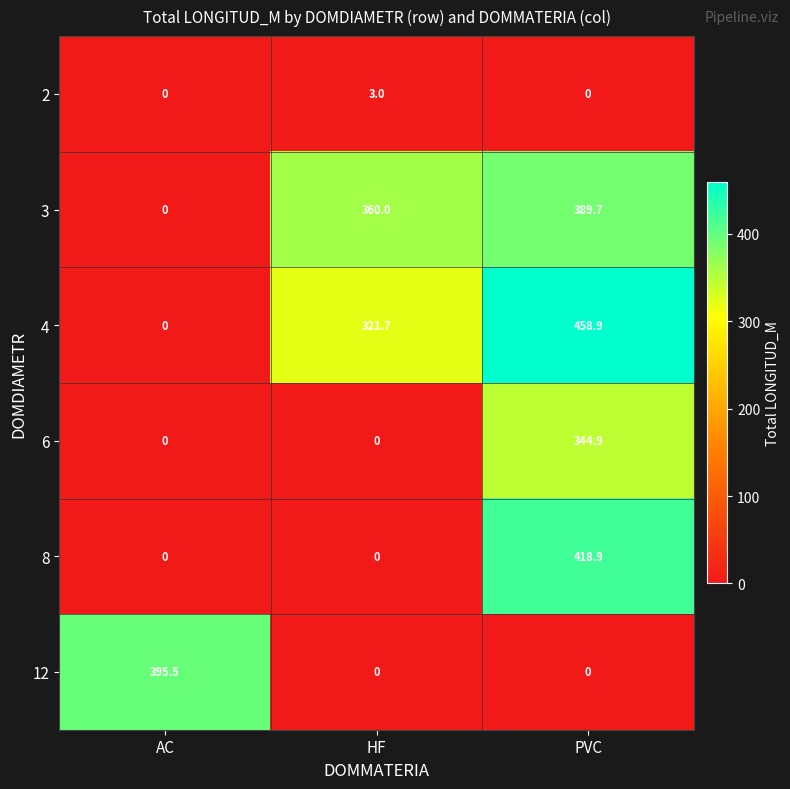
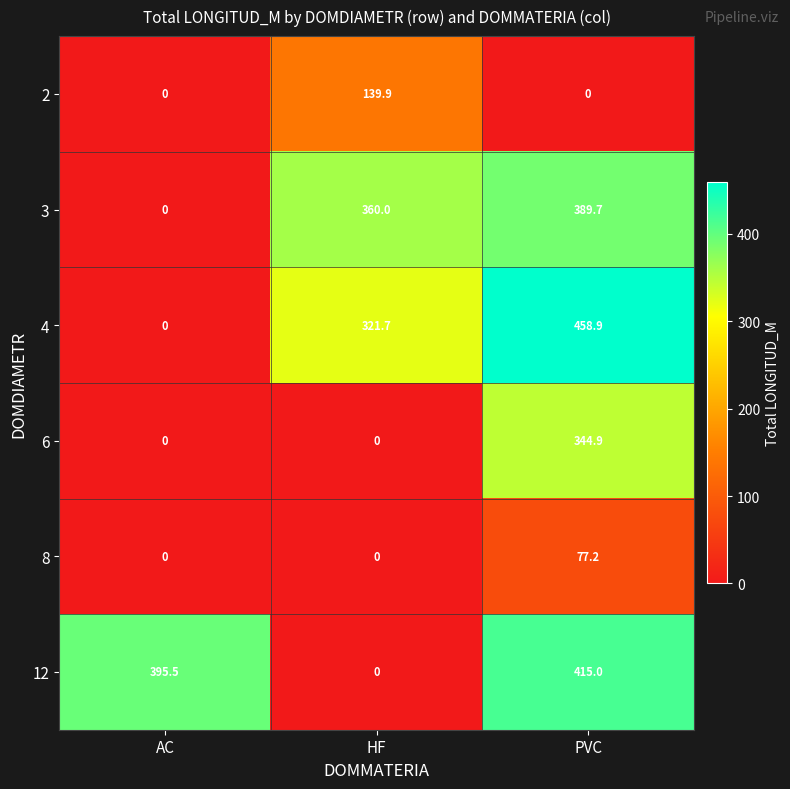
2, HF: 3.0 -> 139.9
8, PVC: 418.9 -> 77.2
12, PVC: 0 -> 415.0
